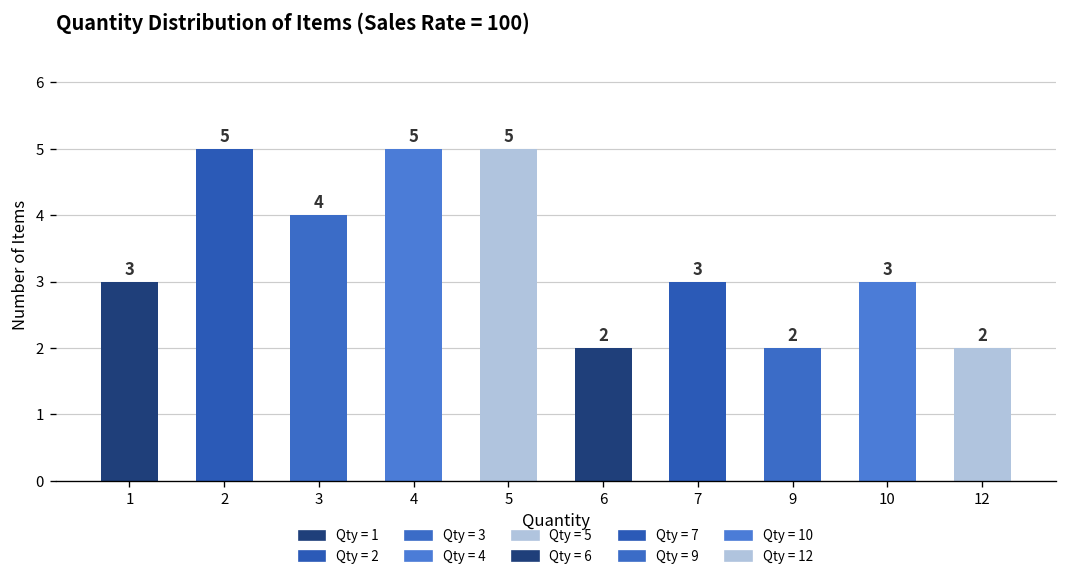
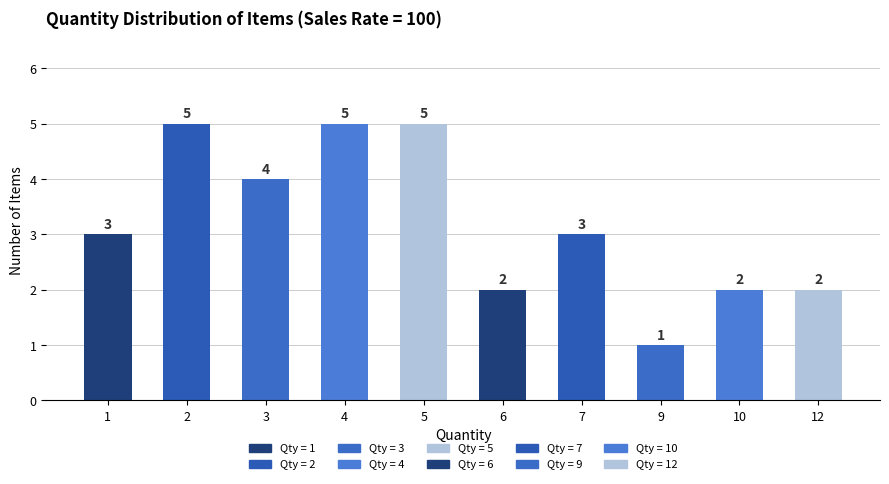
9: 2 -> 1
10: 3 -> 2
